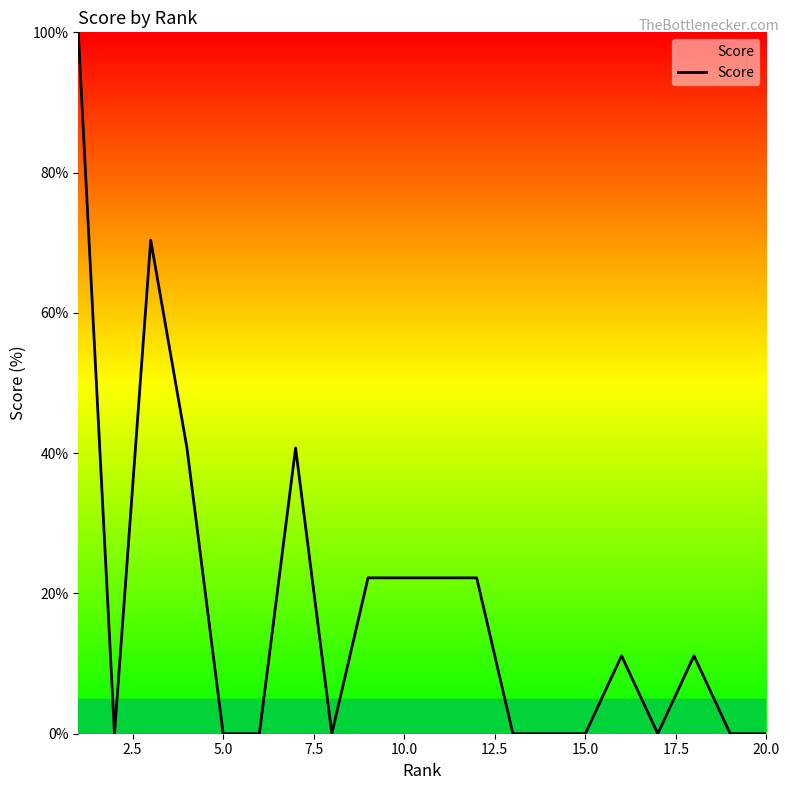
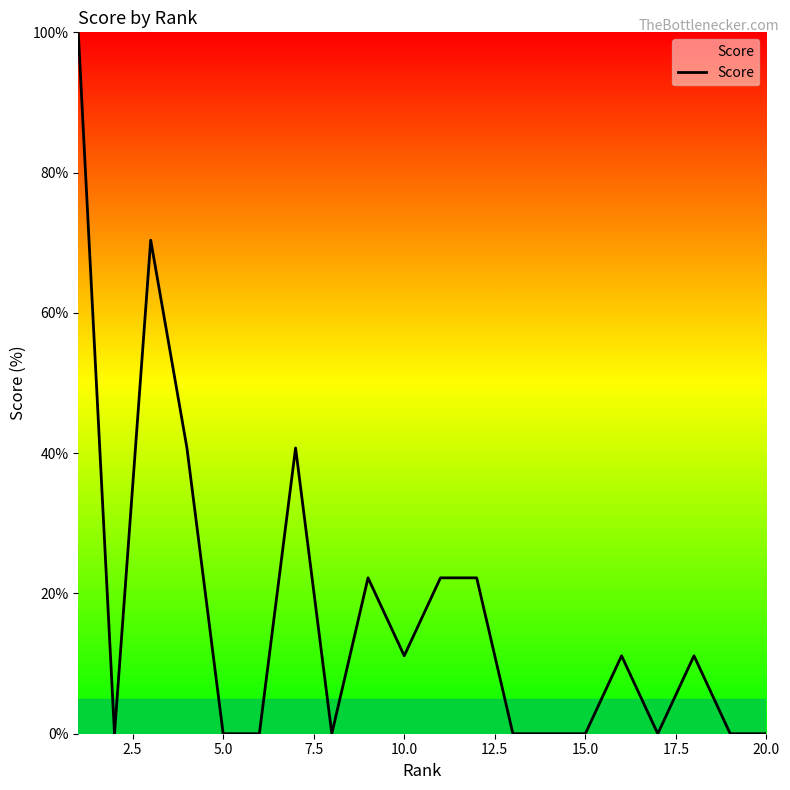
10.0: 22% -> 11%
